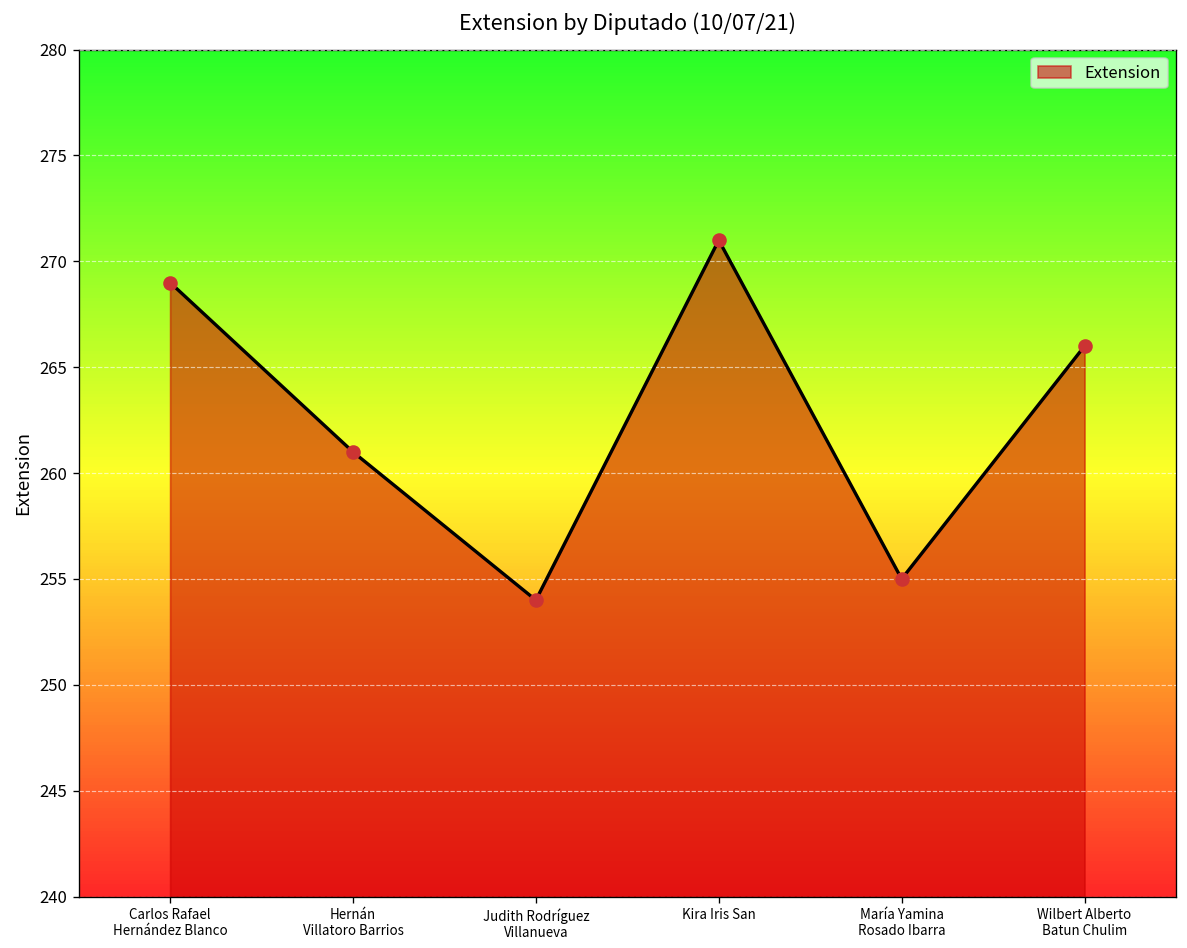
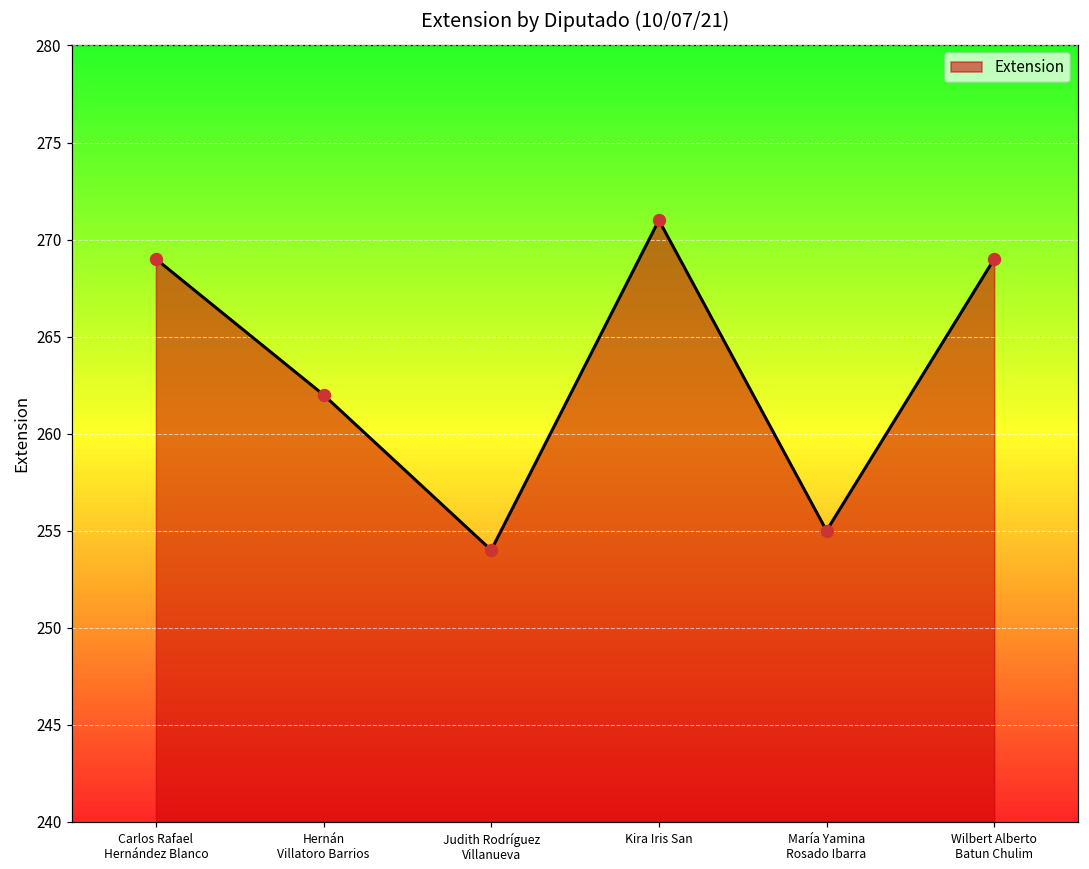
Hernán Villatoro Barrios: 261 -> 262
Wilbert Alberto Batun Chulim: 266 -> 269
